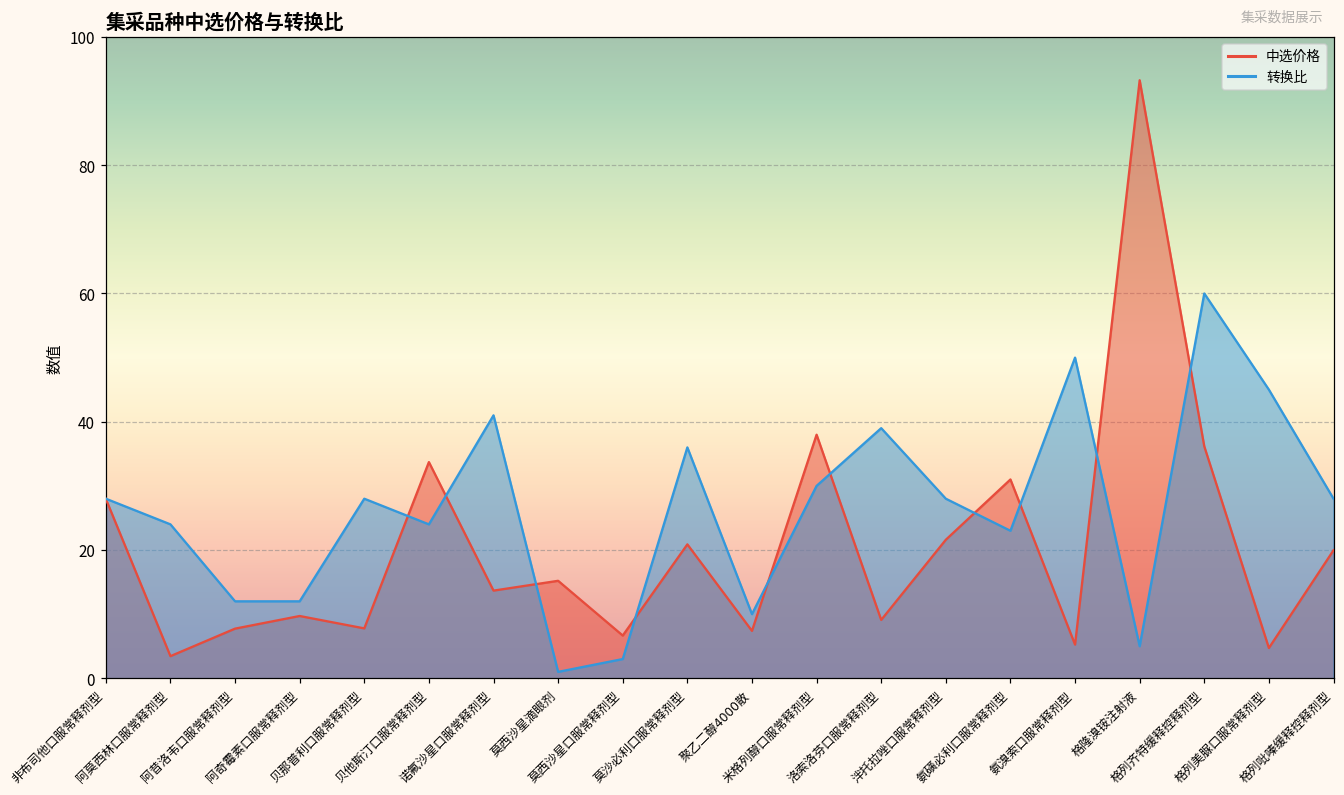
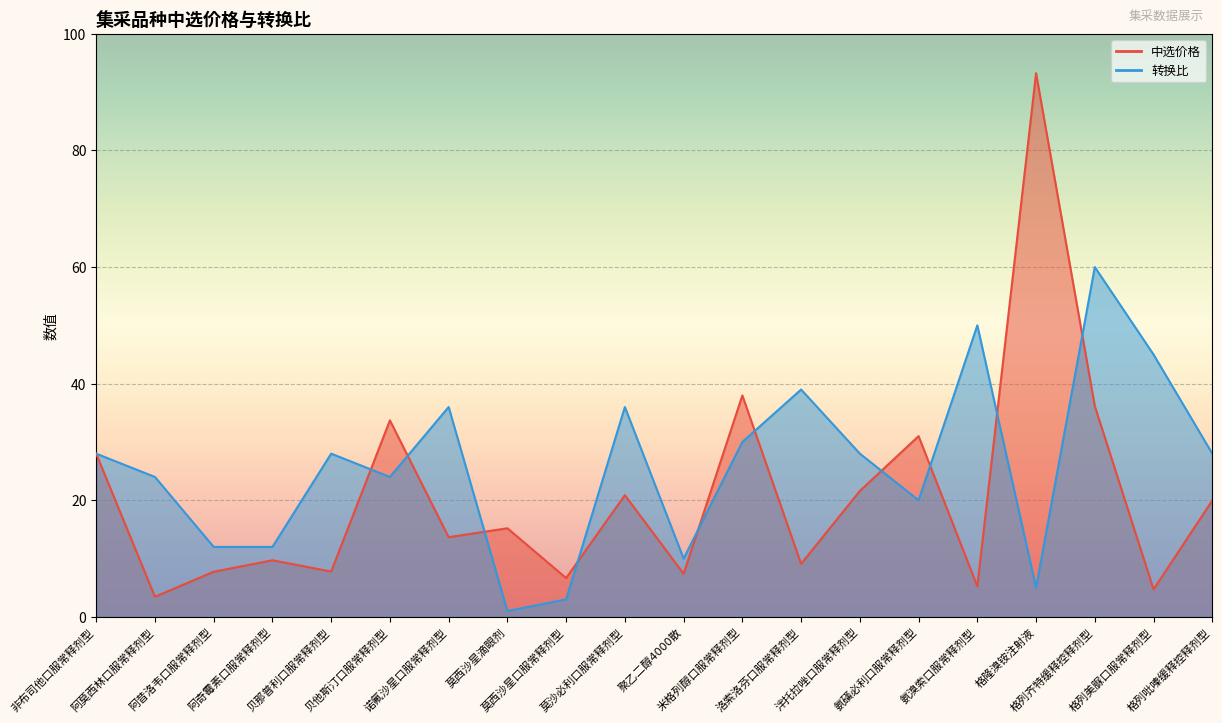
转换比, 诺氟沙星口服常释剂型: 41 -> 36
转换比, 氨磺必利口服常释剂型: 23 -> 20
